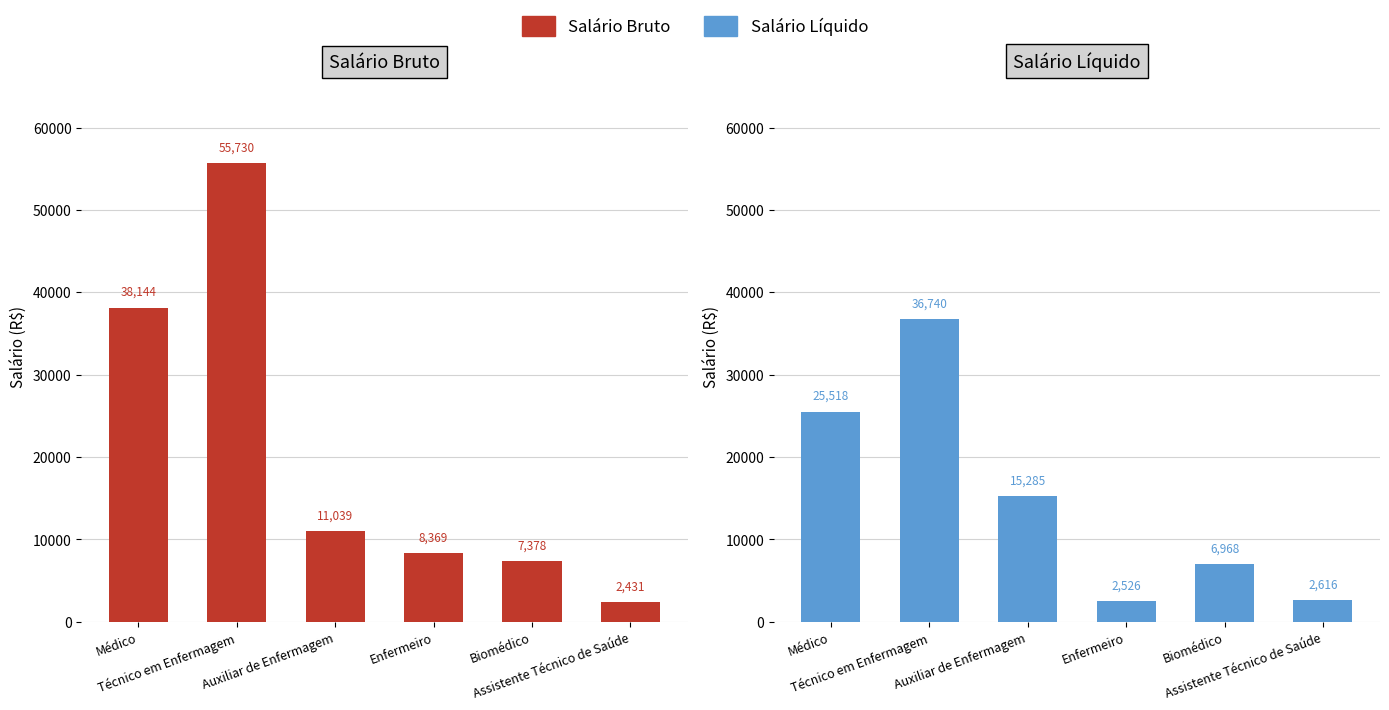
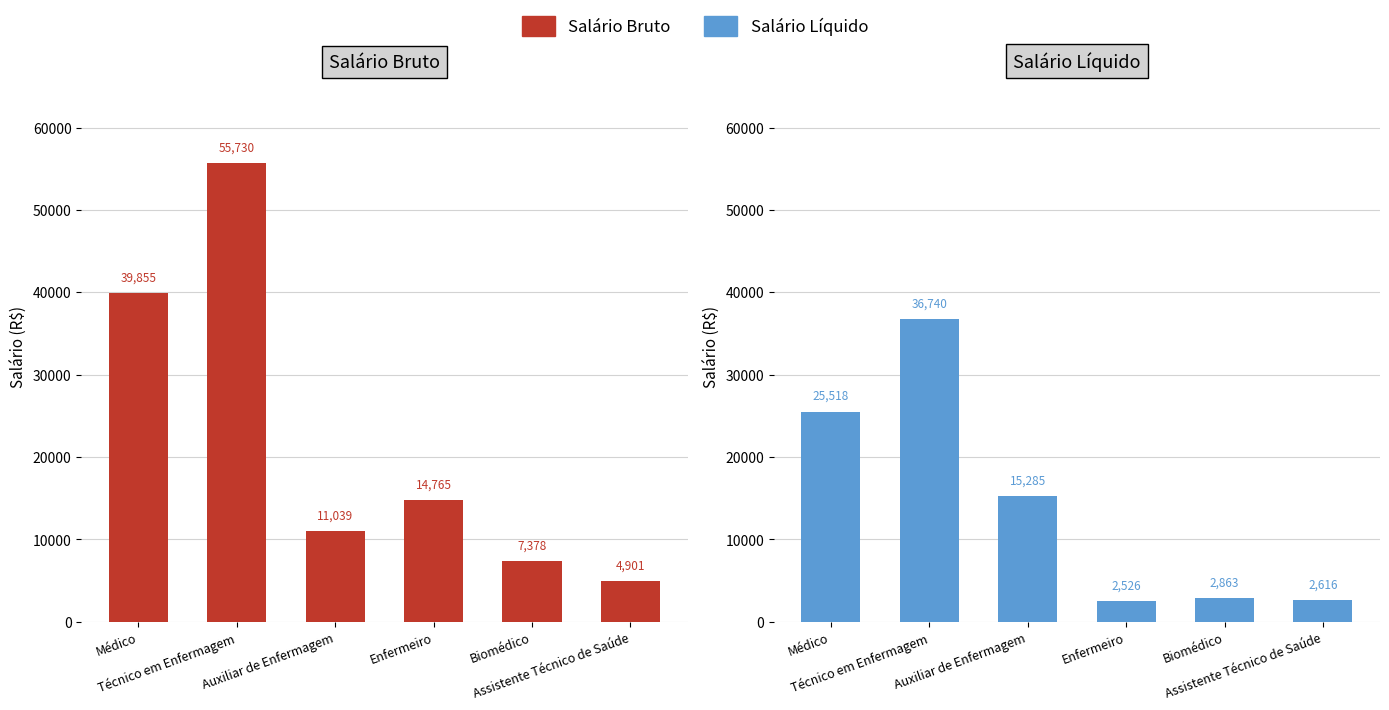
Salário Bruto, Médico: 38,144 -> 39,855
Salário Bruto, Enfermeiro: 8,369 -> 14,765
Salário Bruto, Assistente Técnico de Saúde: 2,431 -> 4,901
Salário Líquido, Biomédico: 6,968 -> 2,863
